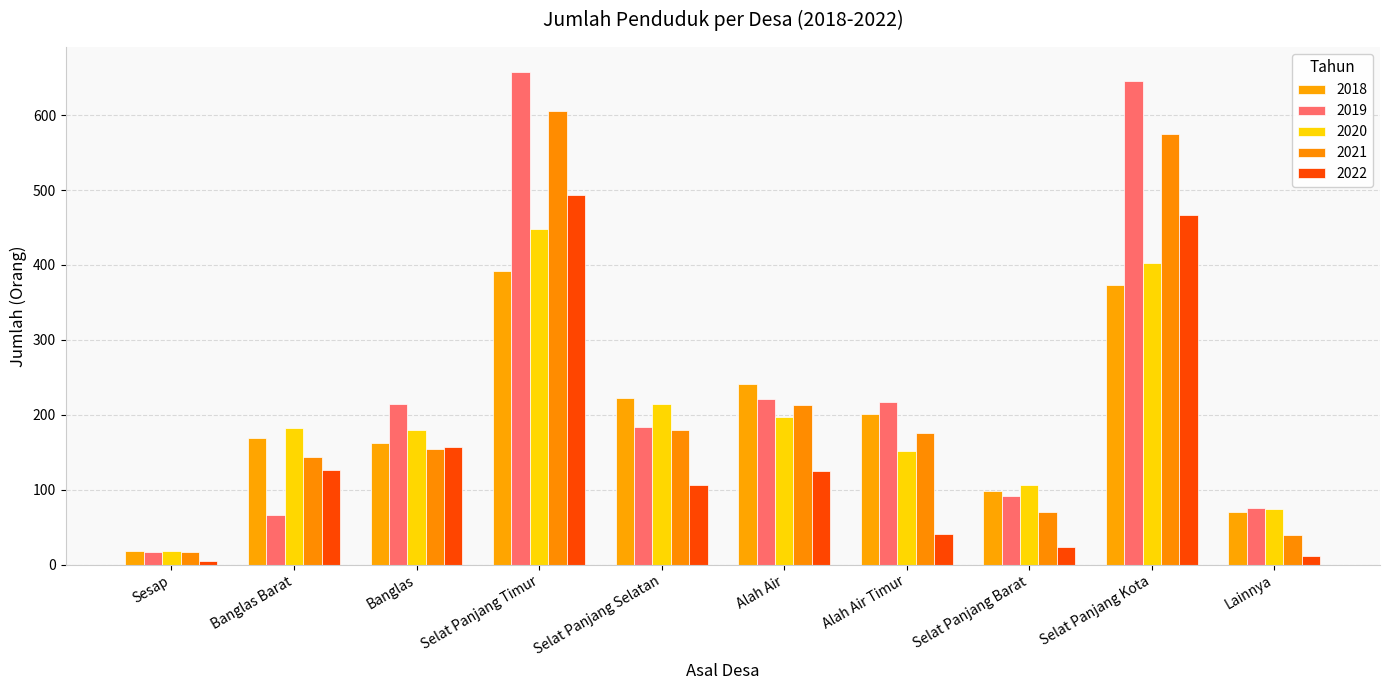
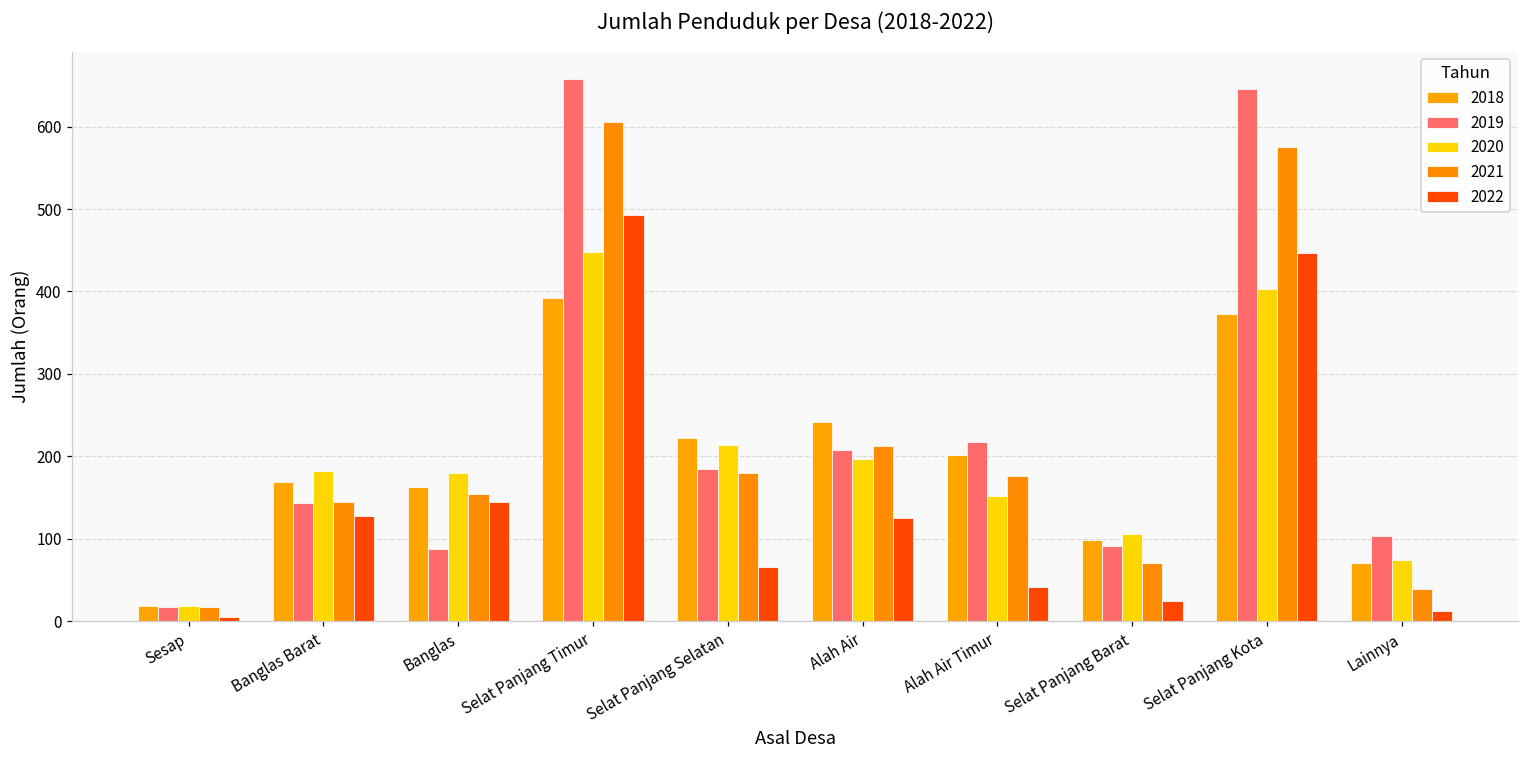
2019, Banglas Barat: 70 -> 140
2019, Banglas: 210 -> 90
2022, Banglas: 160 -> 150
2022, Selat Panjang Selatan: 110 -> 70
2019, Alah Air: 220 -> 210
2022, Selat Panjang Kota: 470 -> 450
2019, Lainnya: 80 -> 100
